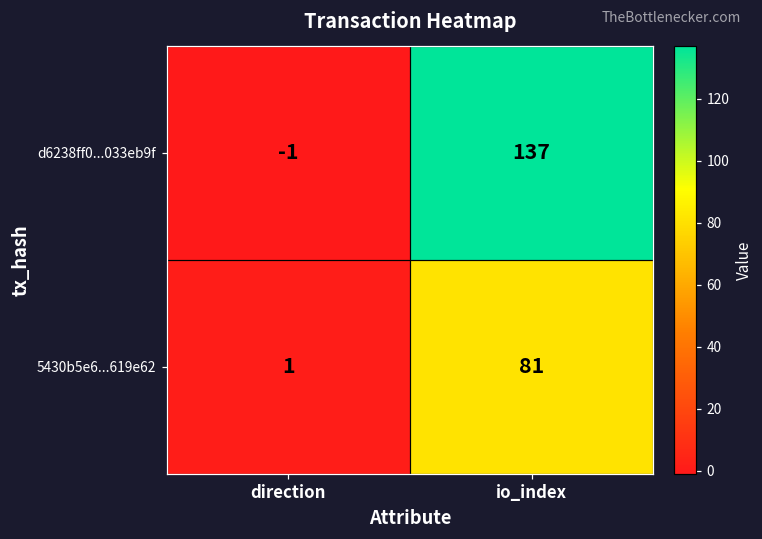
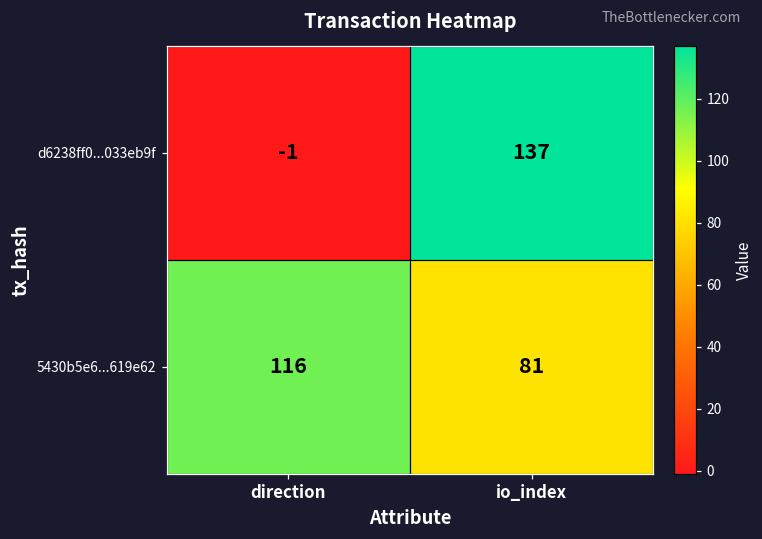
5430b5e6...619e62, direction: 1 -> 116
